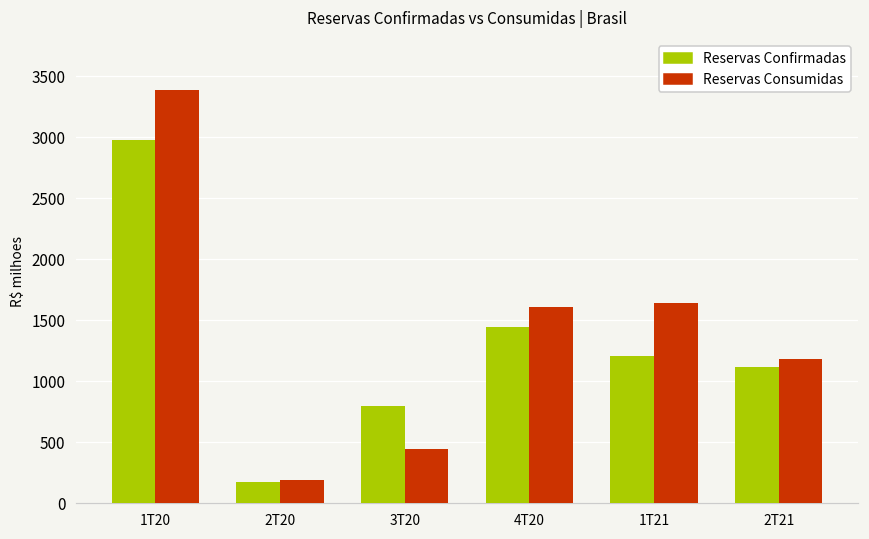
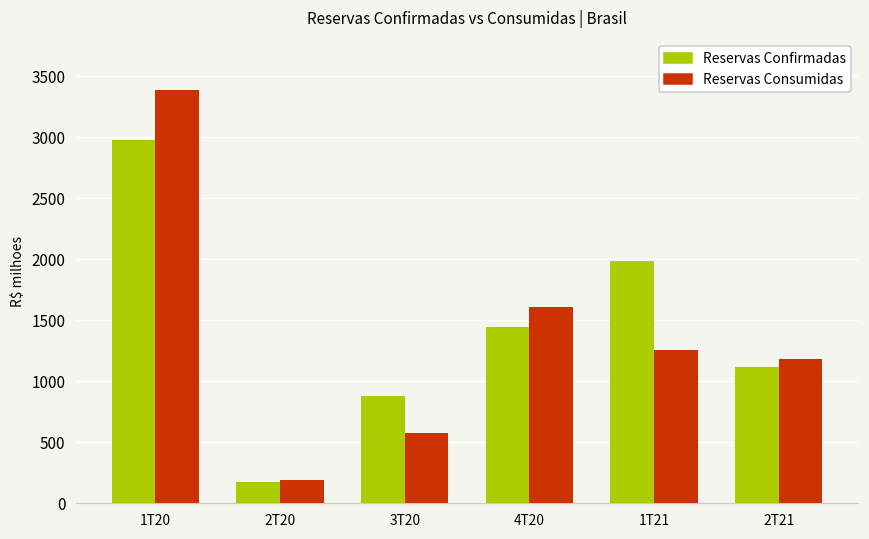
Reservas Confirmadas, 3T20: 790 -> 870
Reservas Consumidas, 3T20: 440 -> 570
Reservas Confirmadas, 1T21: 1210 -> 1980
Reservas Consumidas, 1T21: 1640 -> 1260
